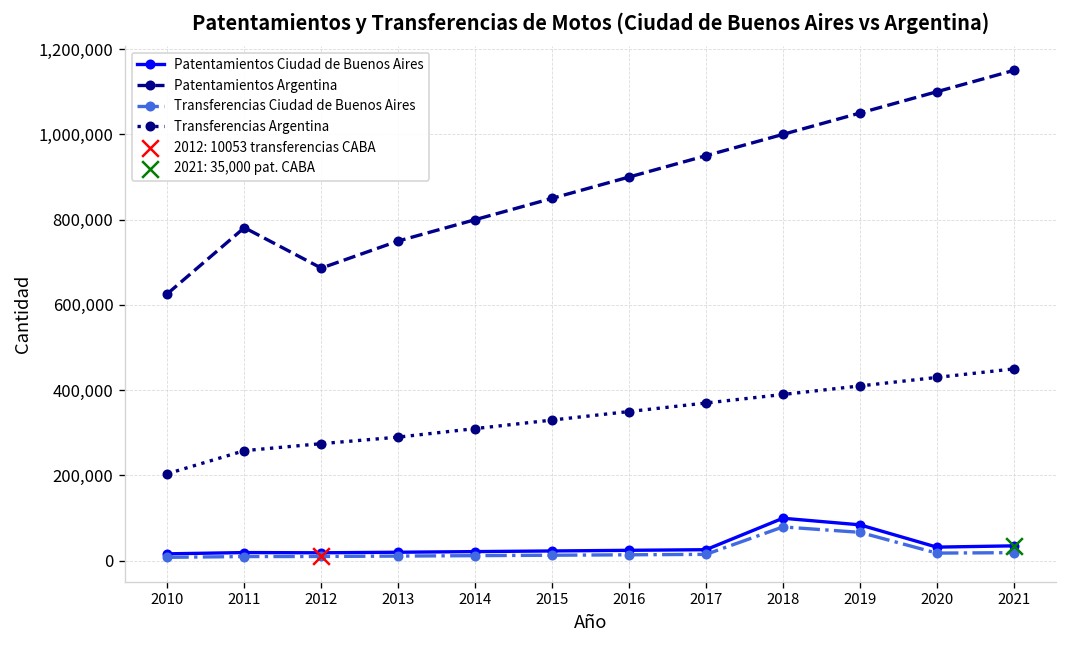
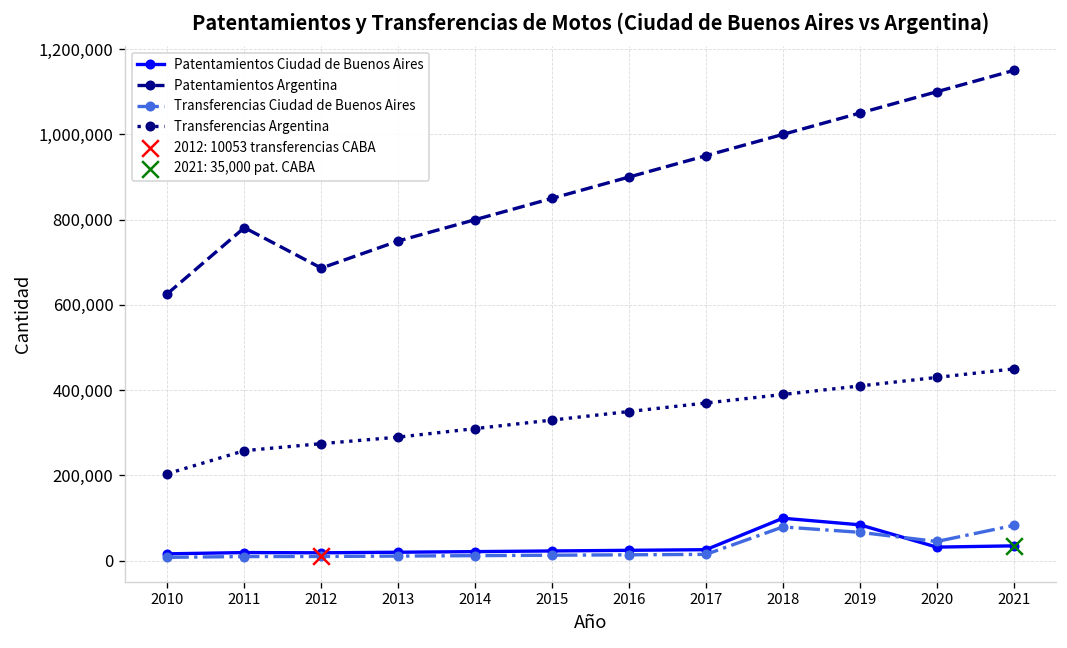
Transferencias Ciudad de Buenos Aires, 2020: 20,000 -> 50,000
Transferencias Ciudad de Buenos Aires, 2021: 20,000 -> 80,000
